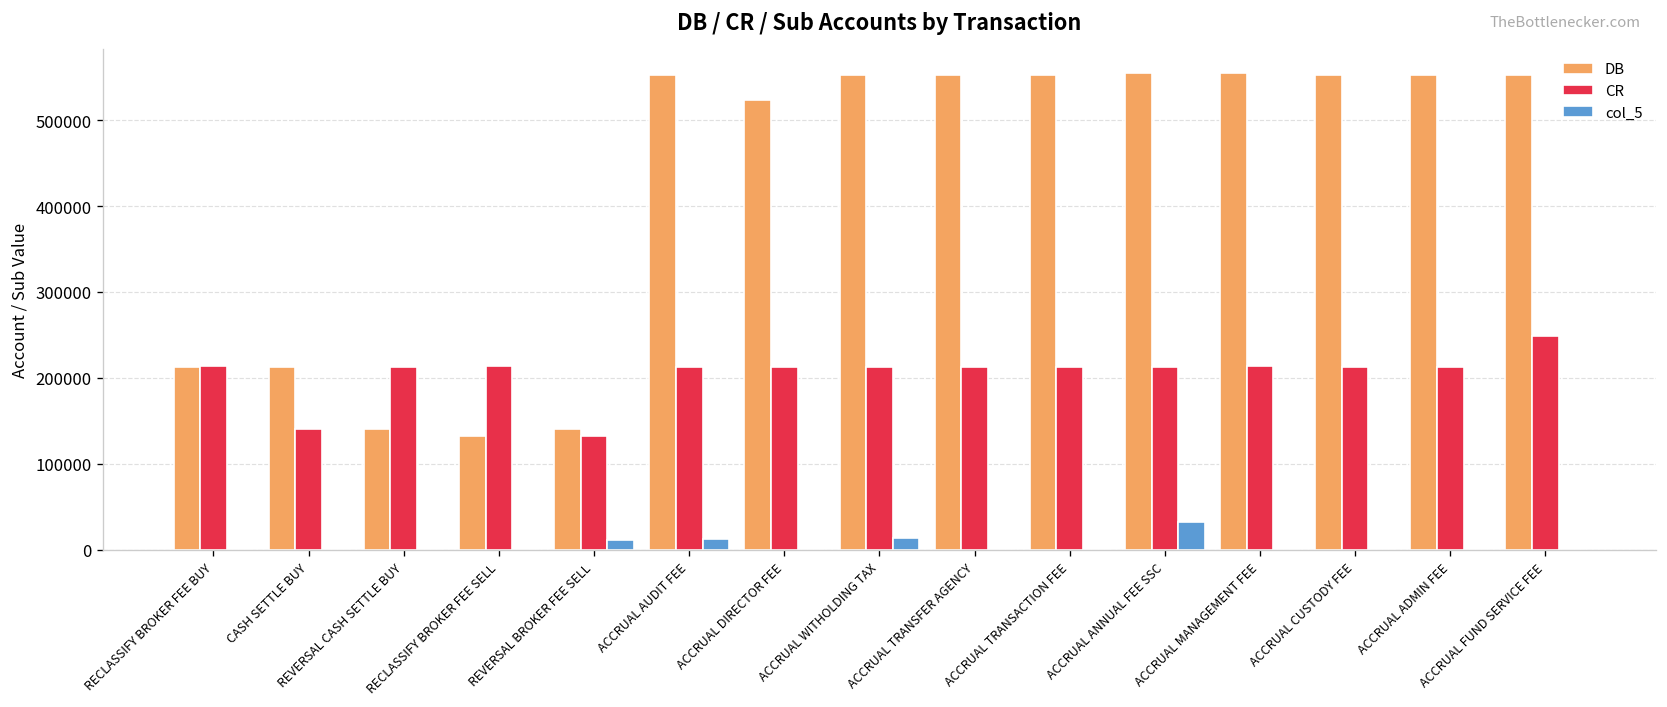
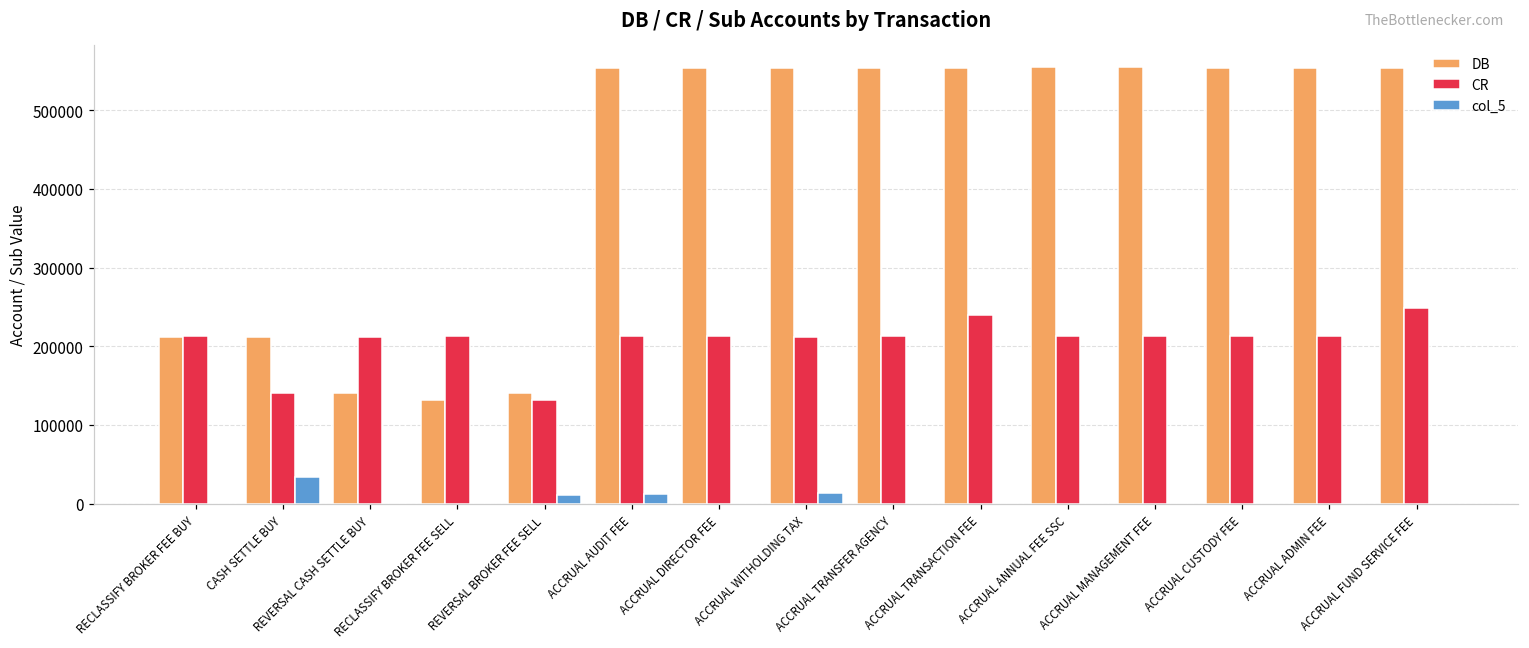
col_5, CASH SETTLE BUY: 0 -> 30000
DB, ACCRUAL DIRECTOR FEE: 520000 -> 550000
CR, ACCRUAL TRANSACTION FEE: 210000 -> 240000
col_5, ACCRUAL ANNUAL FEE SSC: 30000 -> 0
